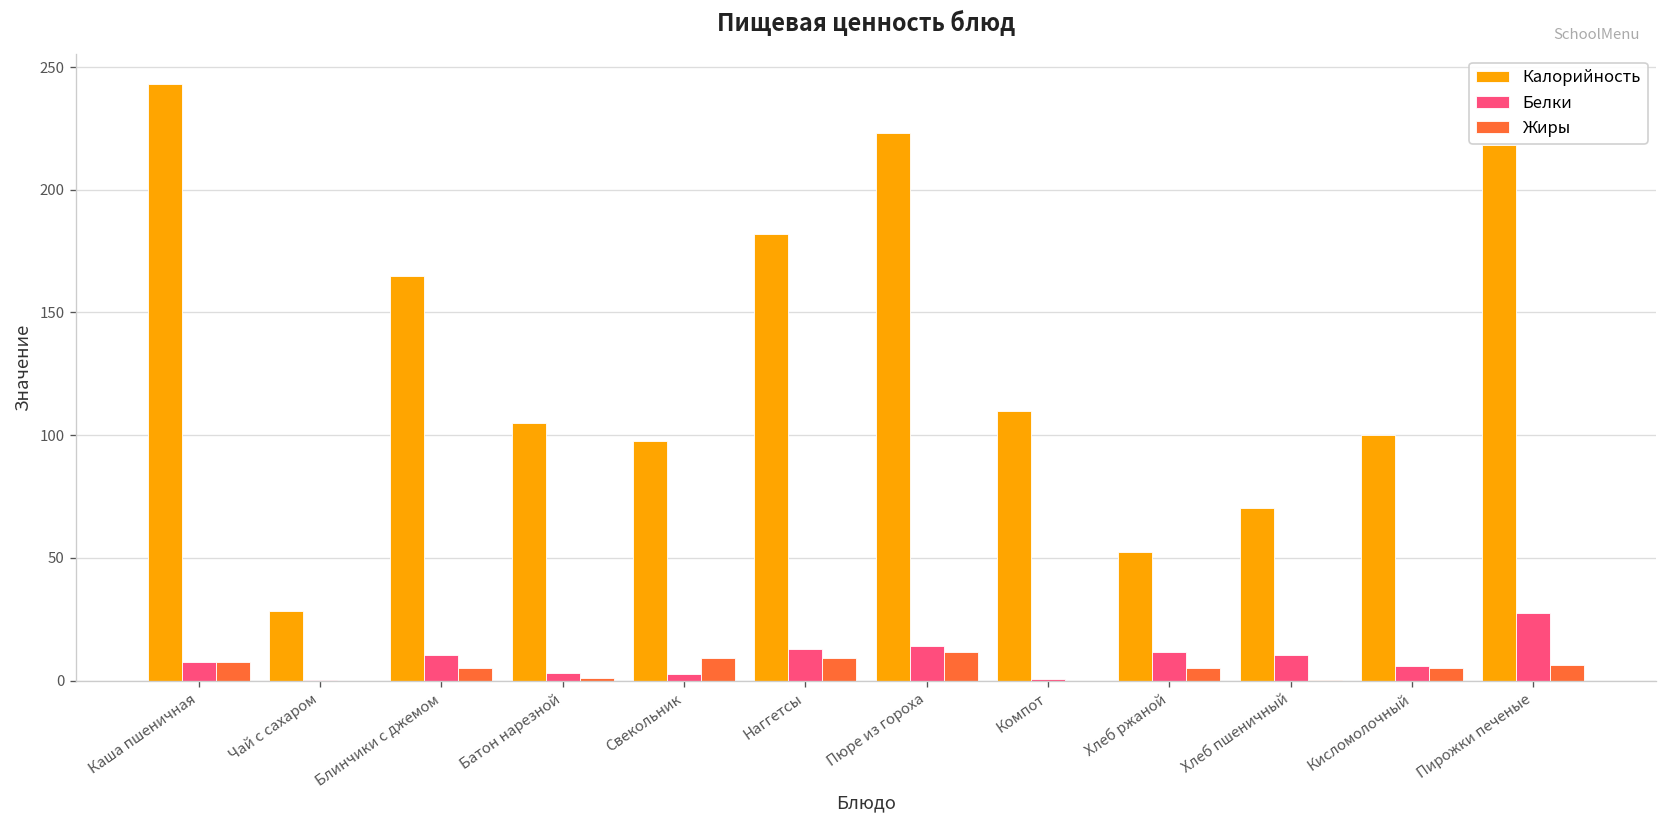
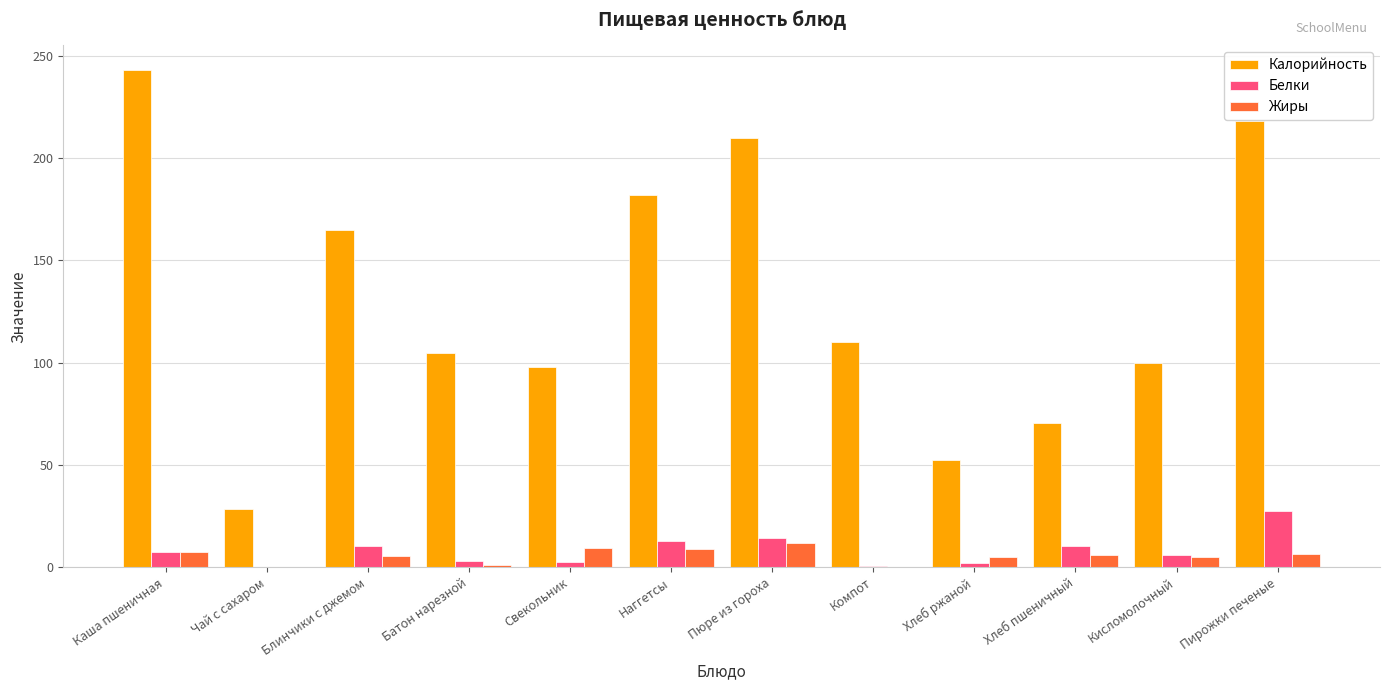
Калорийность, Пюре из гороха: 223 -> 210
Белки, Хлеб ржаной: 12 -> 2
Жиры, Хлеб пшеничный: 0 -> 6
